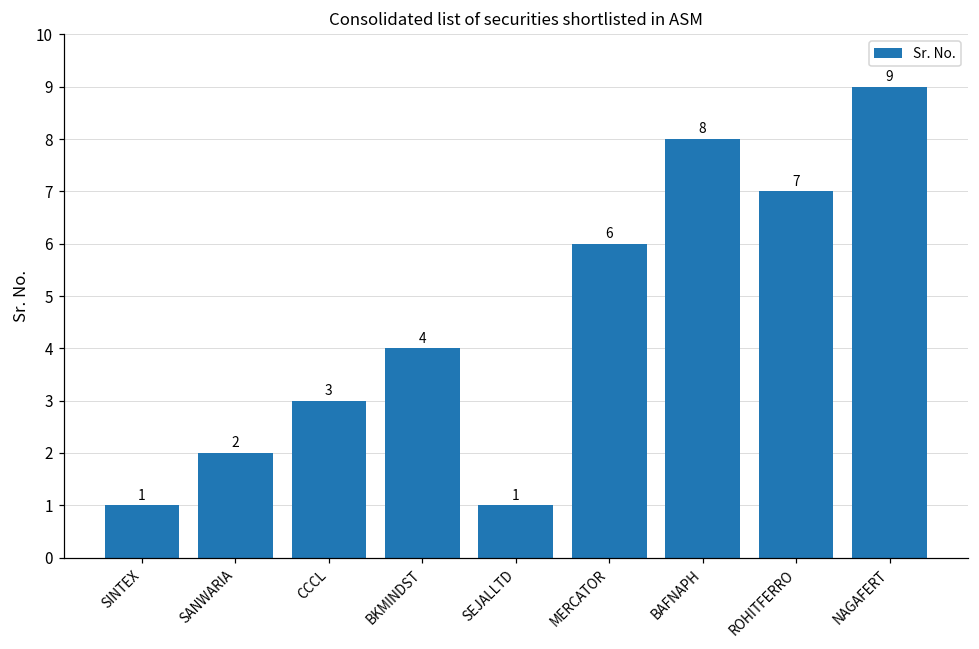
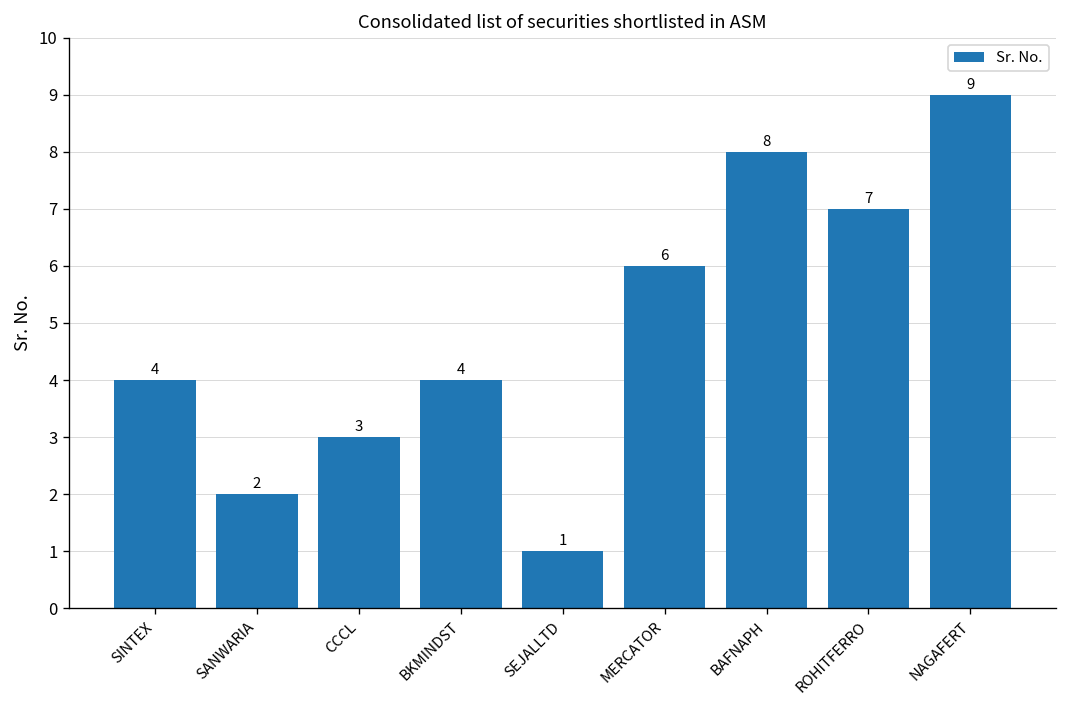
SINTEX: 1 -> 4
